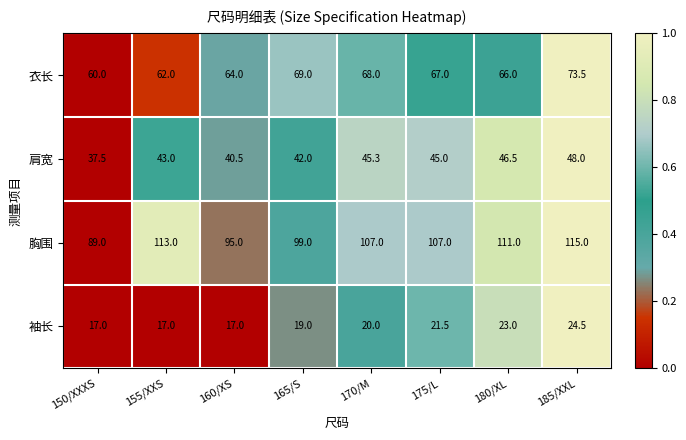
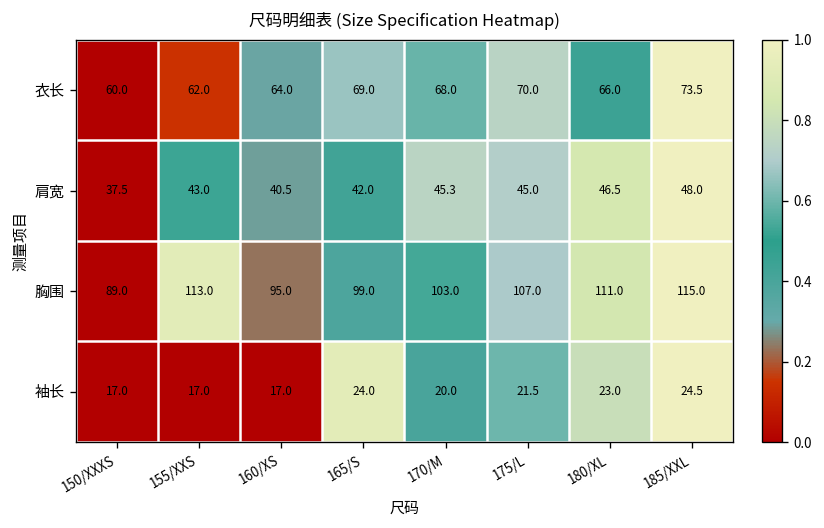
衣长, 175/L: 67.0 -> 70.0
胸围, 170/M: 107.0 -> 103.0
袖长, 165/S: 19.0 -> 24.0
